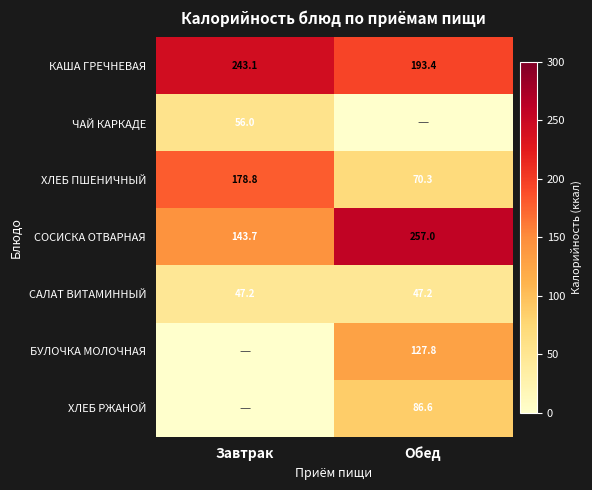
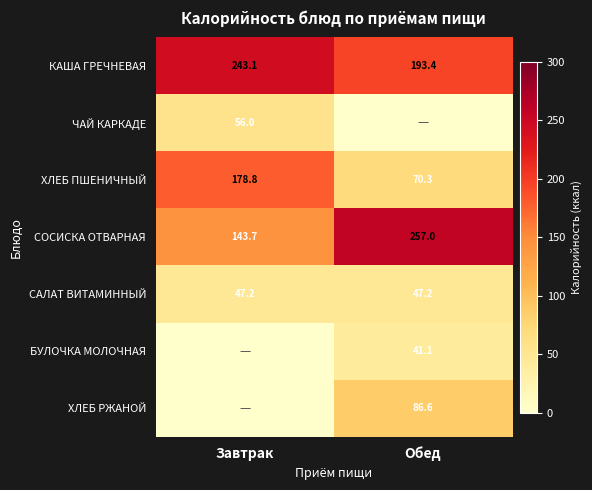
БУЛОЧКА МОЛОЧНАЯ, Обед: 127.8 -> 41.1
